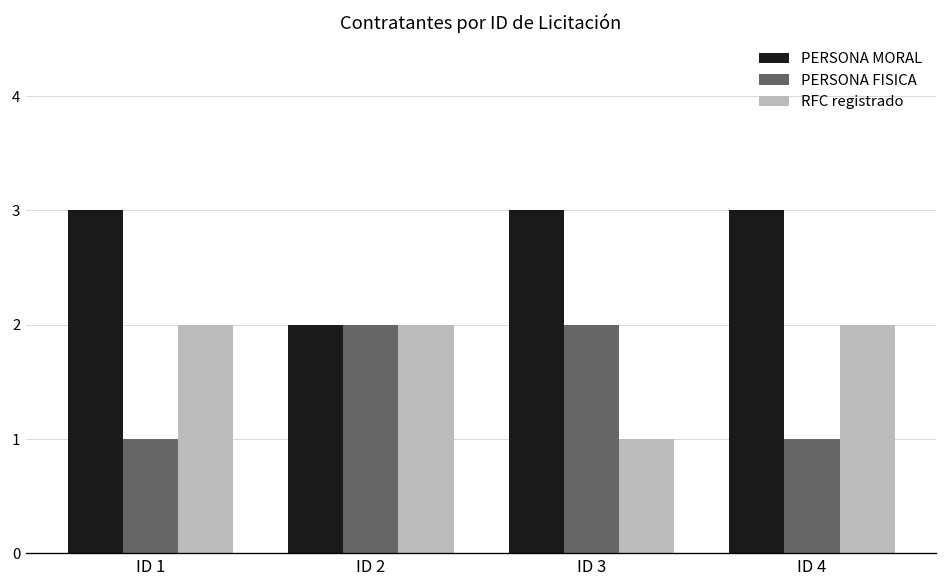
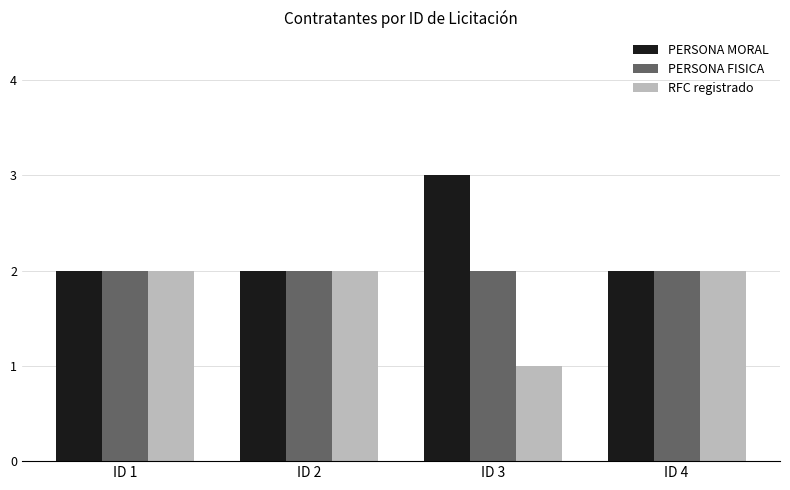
PERSONA MORAL, ID 1: 3 -> 2
PERSONA FISICA, ID 1: 1 -> 2
PERSONA MORAL, ID 4: 3 -> 2
PERSONA FISICA, ID 4: 1 -> 2
